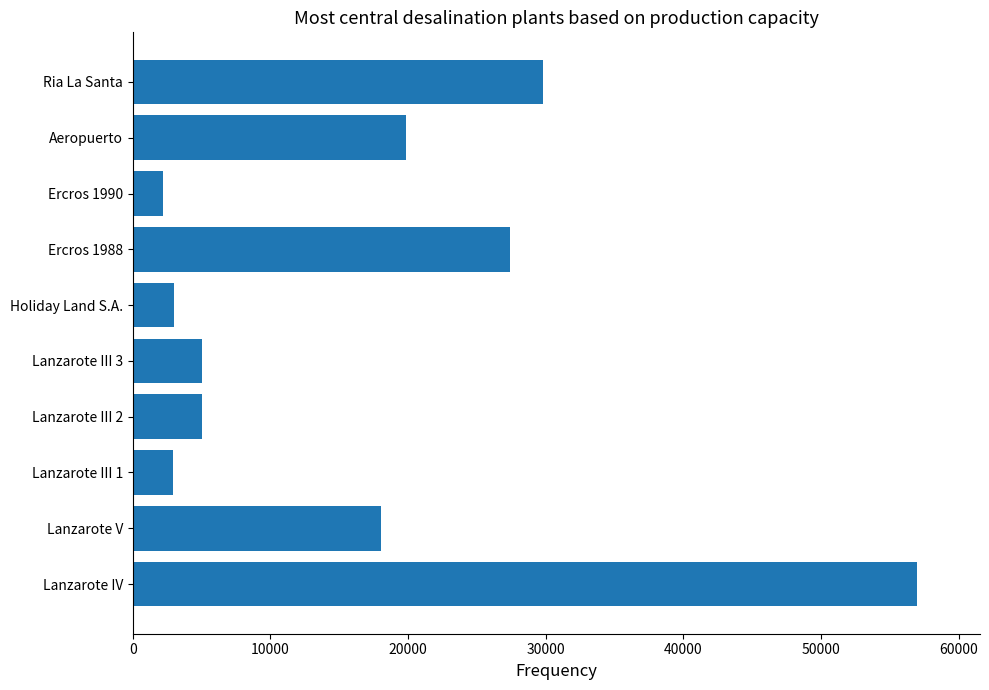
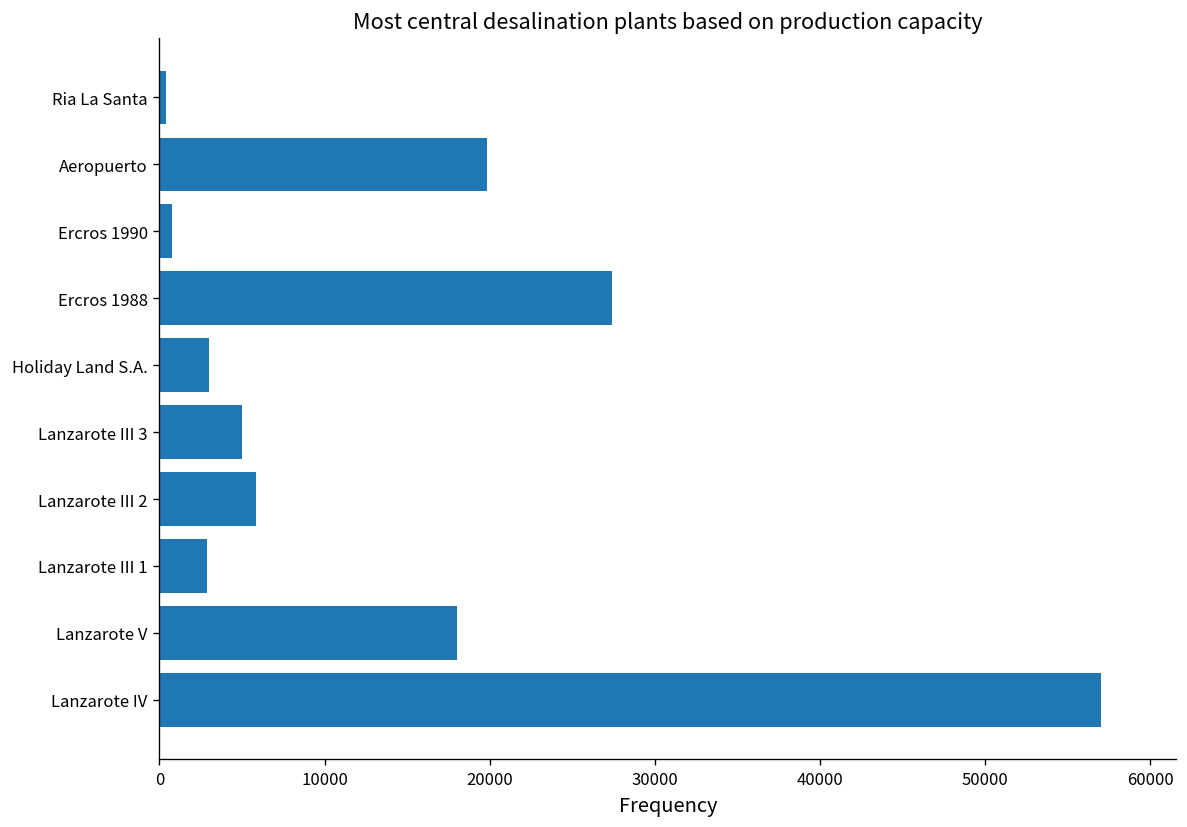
Ria La Santa: 29800 -> 400
Ercros 1990: 2200 -> 700
Lanzarote III 2: 5000 -> 5800
